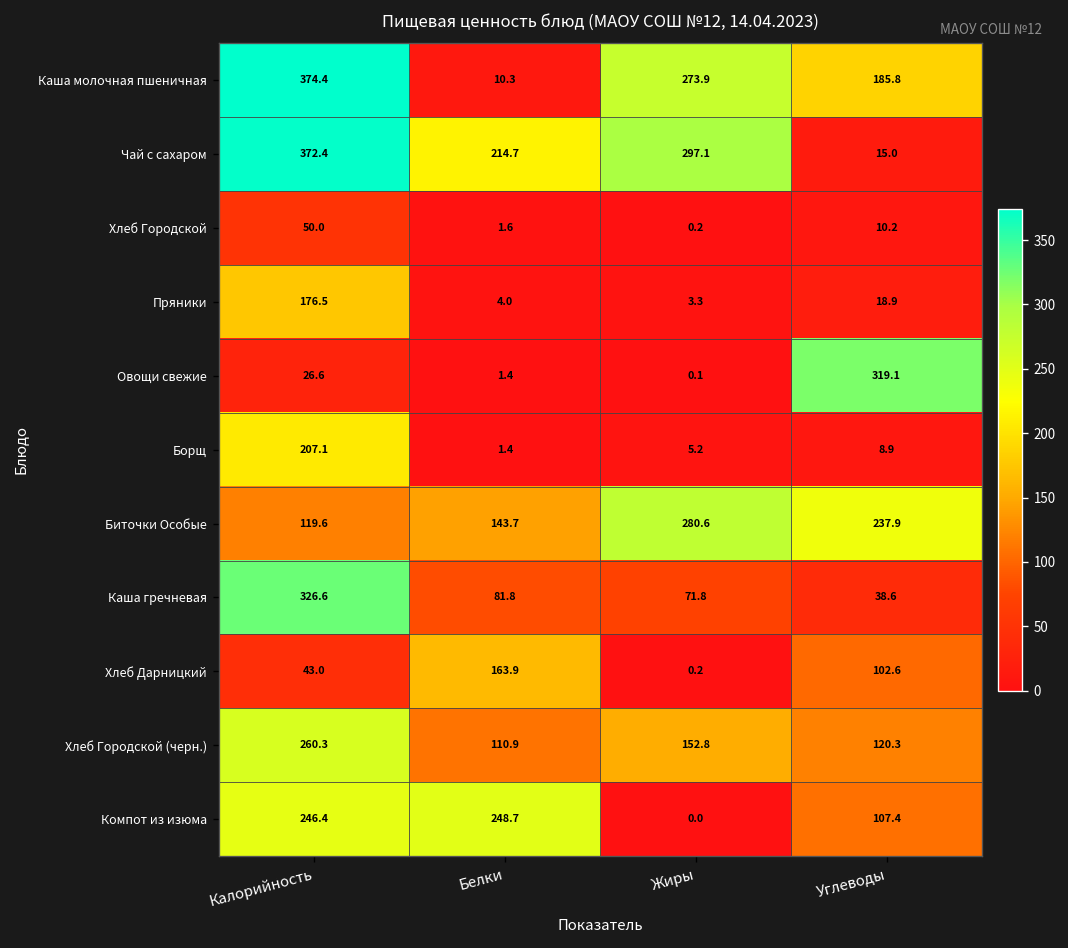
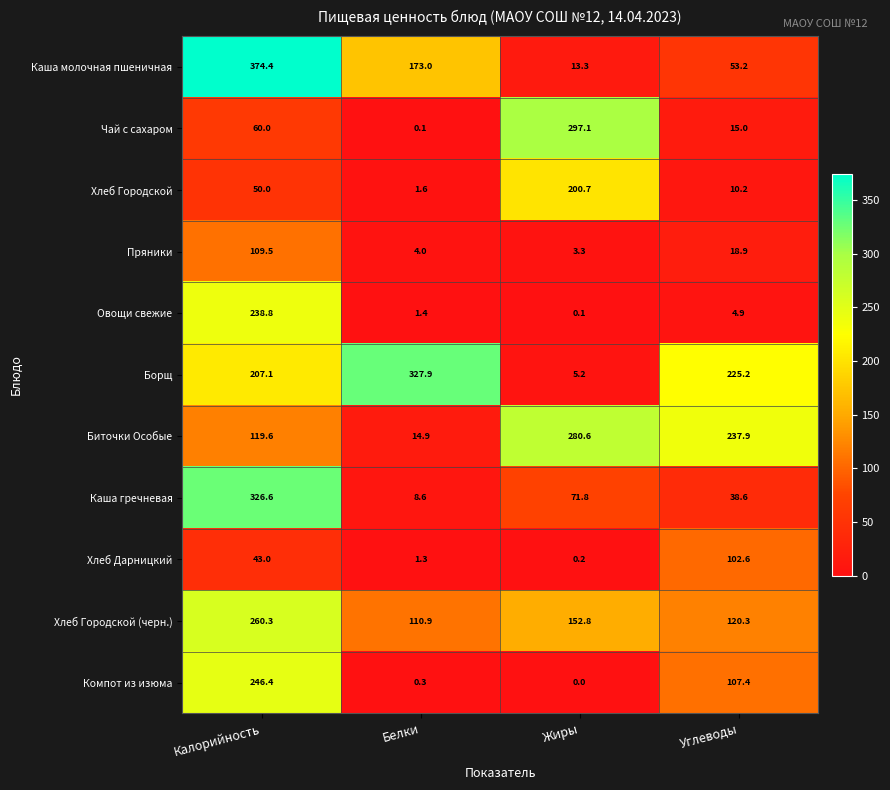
Каша молочная пшеничная, Белки: 10.3 -> 173.0
Каша молочная пшеничная, Жиры: 273.9 -> 13.3
Каша молочная пшеничная, Углеводы: 185.8 -> 53.2
Чай с сахаром, Калорийность: 372.4 -> 60.0
Чай с сахаром, Белки: 214.7 -> 0.1
Хлеб Городской, Жиры: 0.2 -> 200.7
Пряники, Калорийность: 176.5 -> 109.5
Овощи свежие, Калорийность: 26.6 -> 238.8
Овощи свежие, Углеводы: 319.1 -> 4.9
Борщ, Белки: 1.4 -> 327.9
Борщ, Углеводы: 8.9 -> 225.2
Биточки Особые, Белки: 143.7 -> 14.9
Каша гречневая, Белки: 81.8 -> 8.6
Хлеб Дарницкий, Белки: 163.9 -> 1.3
Компот из изюма, Белки: 248.7 -> 0.3
